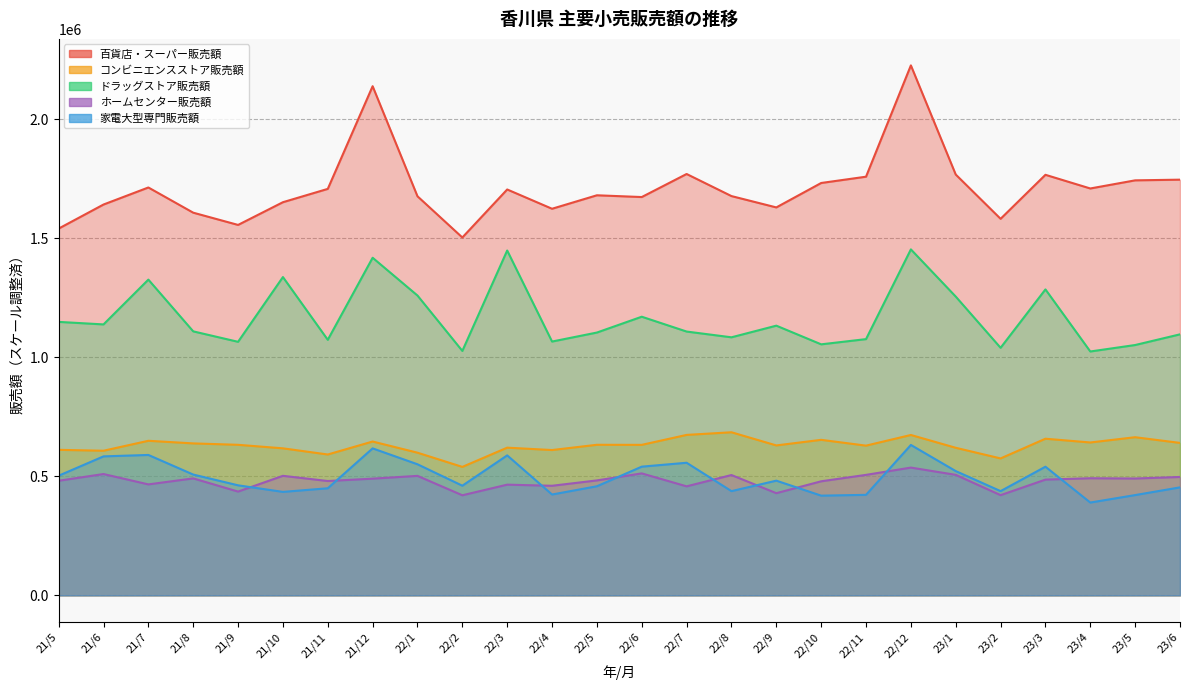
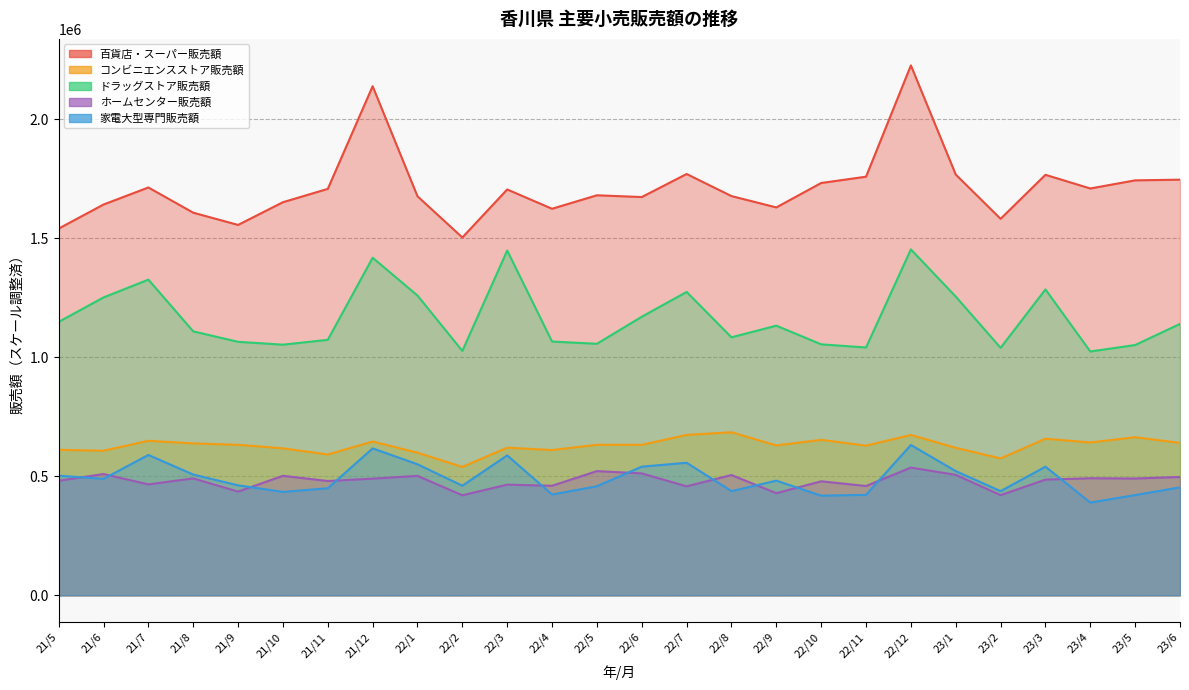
ドラッグストア販売額, 21/6: 1140000 -> 1250000
家電大型専門販売額, 21/6: 580000 -> 490000
ドラッグストア販売額, 21/10: 1340000 -> 1050000
ドラッグストア販売額, 22/5: 1100000 -> 1060000
ホームセンター販売額, 22/5: 480000 -> 520000
ドラッグストア販売額, 22/7: 1110000 -> 1270000
ドラッグストア販売額, 22/11: 1080000 -> 1040000
ホームセンター販売額, 22/11: 510000 -> 460000
ドラッグストア販売額, 23/6: 1100000 -> 1140000
